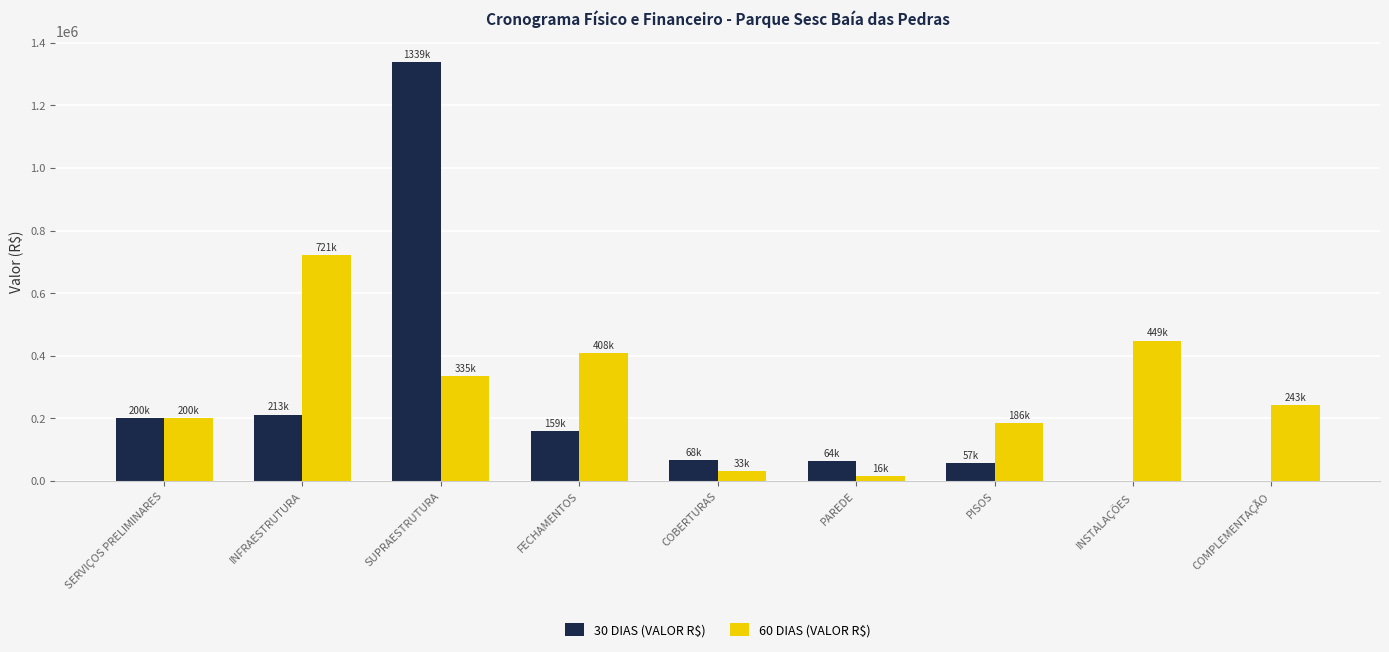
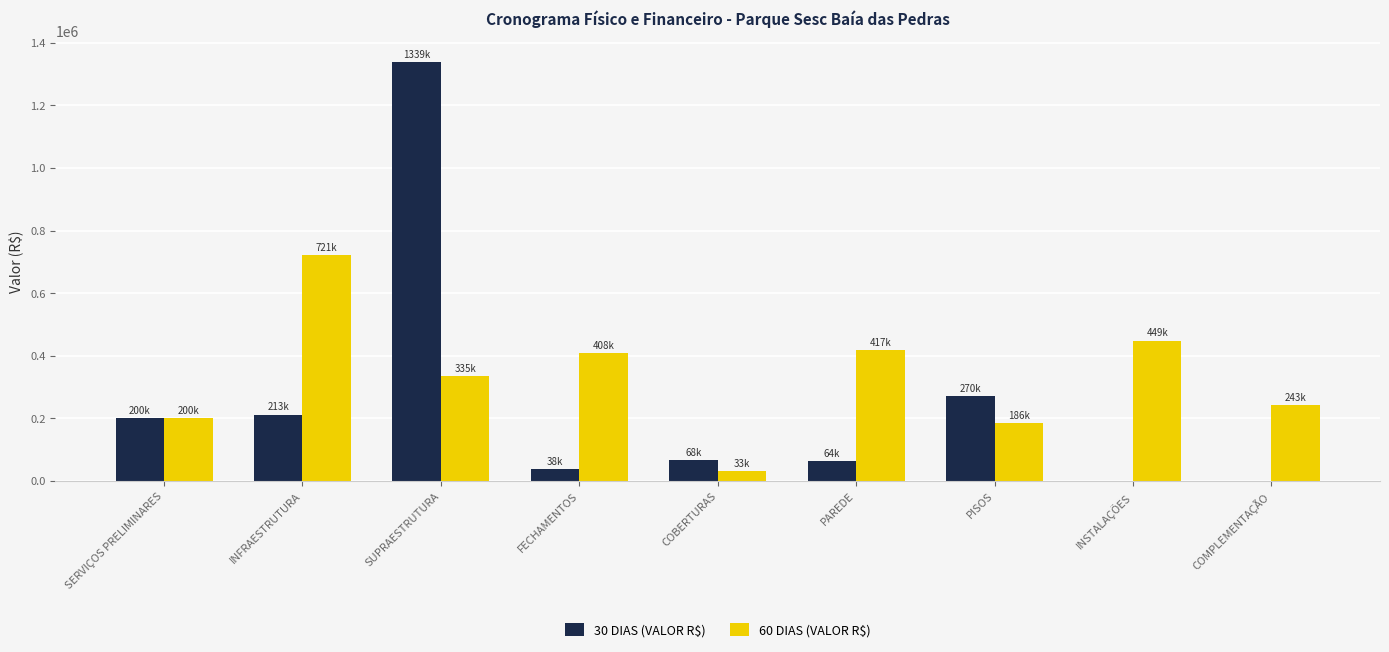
30 DIAS (VALOR R$), FECHAMENTOS: 159k -> 38k
60 DIAS (VALOR R$), PAREDE: 16k -> 417k
30 DIAS (VALOR R$), PISOS: 57k -> 270k
